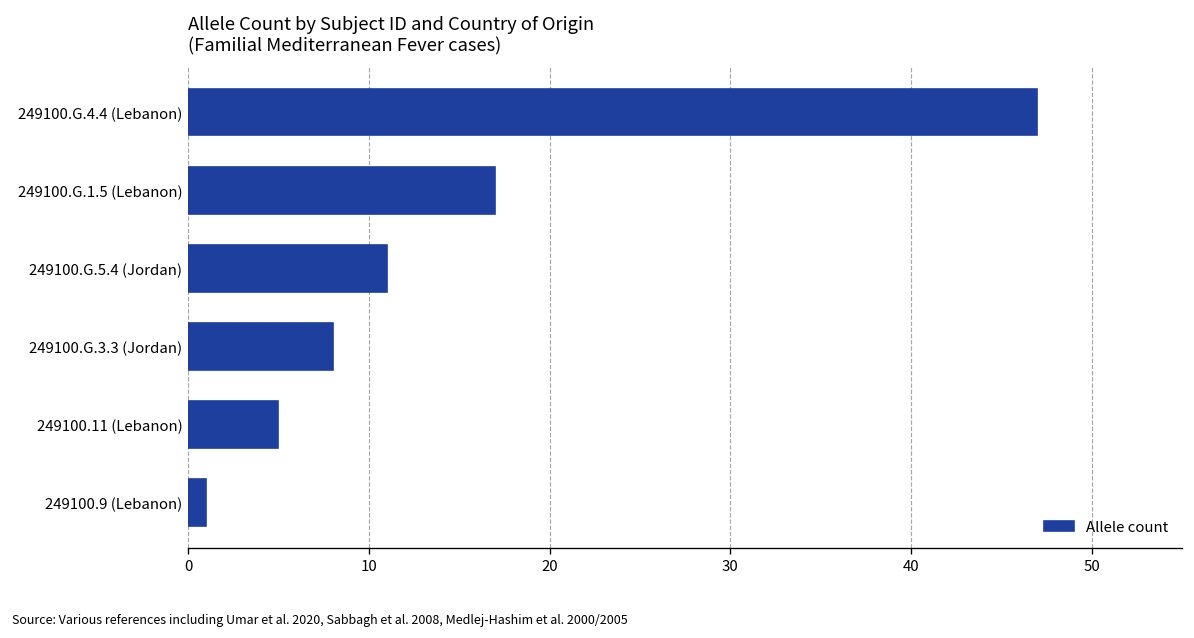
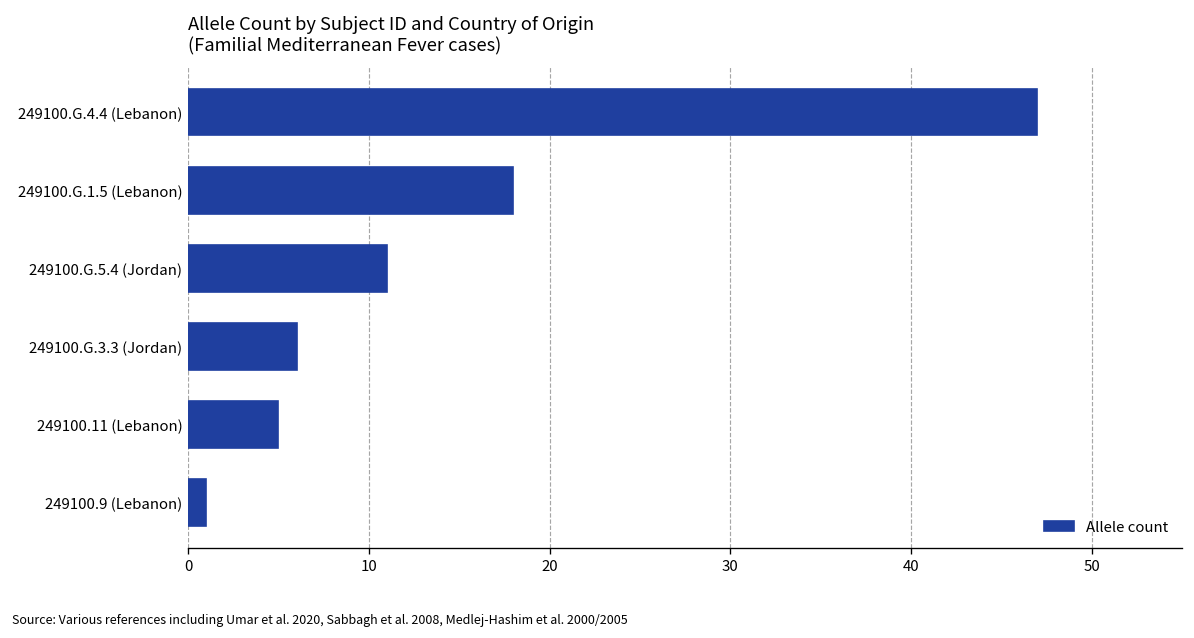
249100.G.1.5 (Lebanon): 17 -> 18
249100.G.3.3 (Jordan): 8 -> 6
